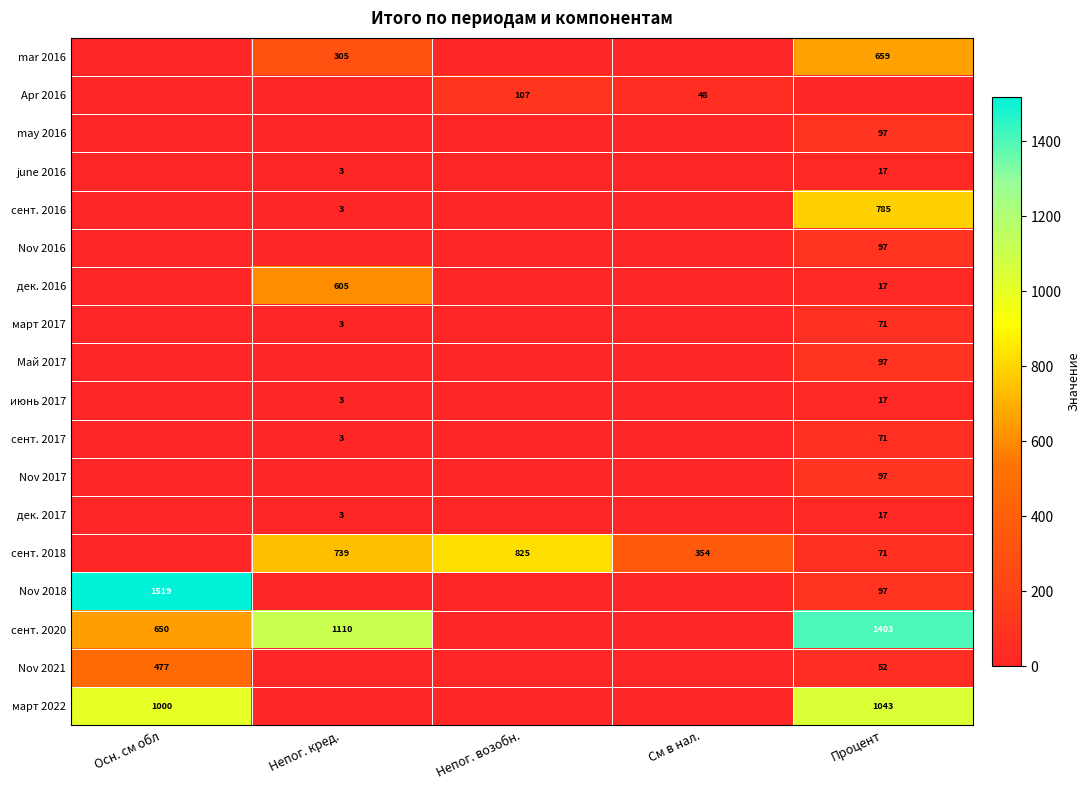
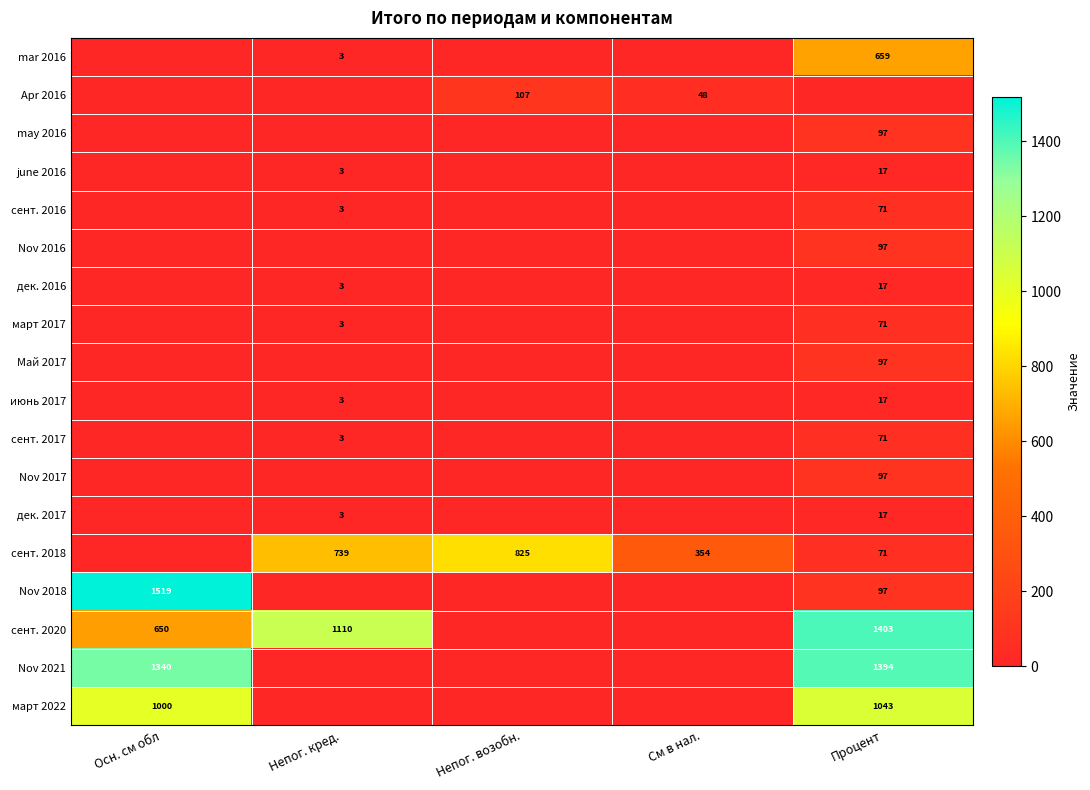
mar 2016, Непог. кред.: 305 -> 3
сент. 2016, Процент: 785 -> 71
дек. 2016, Непог. кред.: 605 -> 3
Nov 2021, Осн. см обл: 477 -> 1340
Nov 2021, Процент: 52 -> 1394
